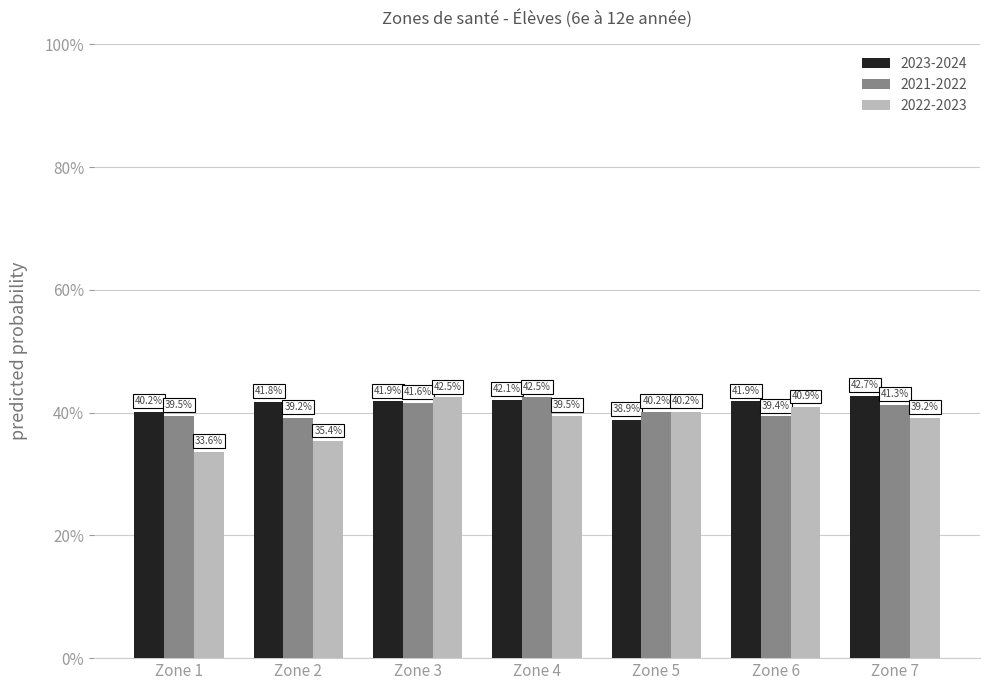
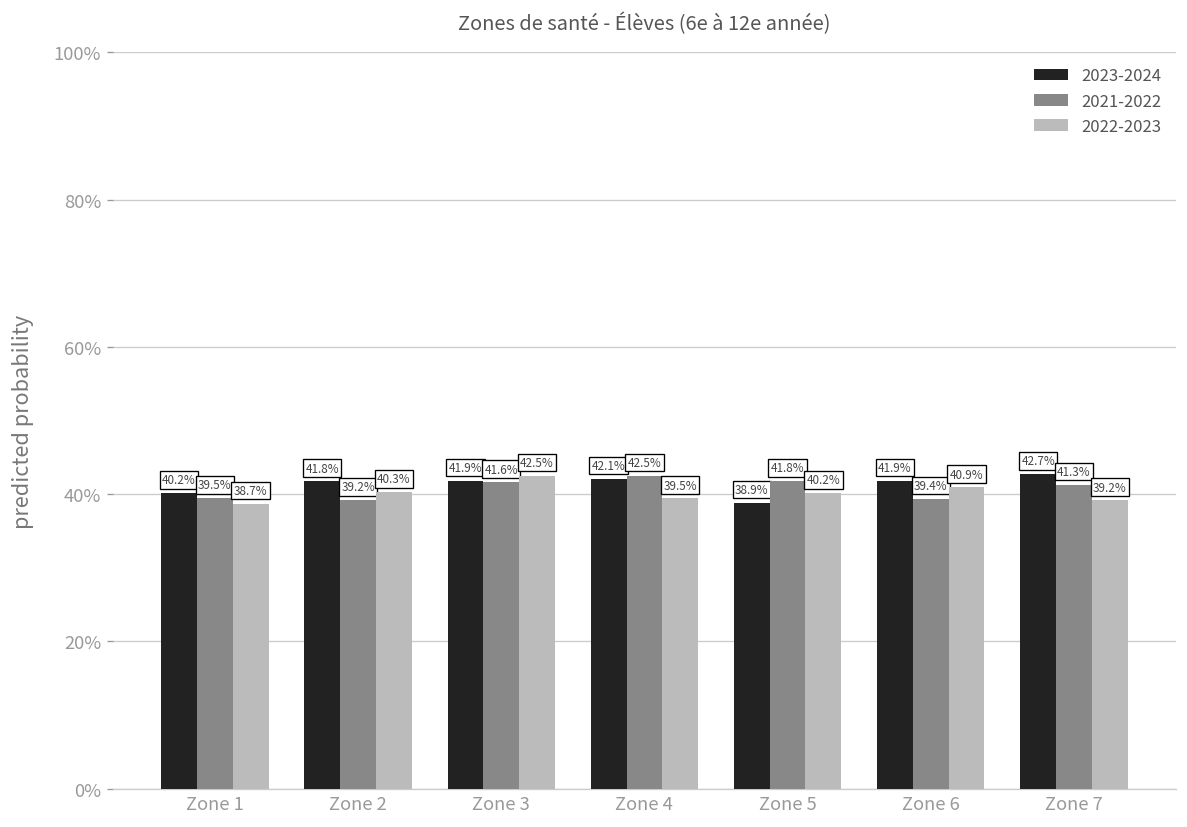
2022-2023, Zone 1: 33.6% -> 38.7%
2022-2023, Zone 2: 35.4% -> 40.3%
2021-2022, Zone 5: 40.2% -> 41.8%
